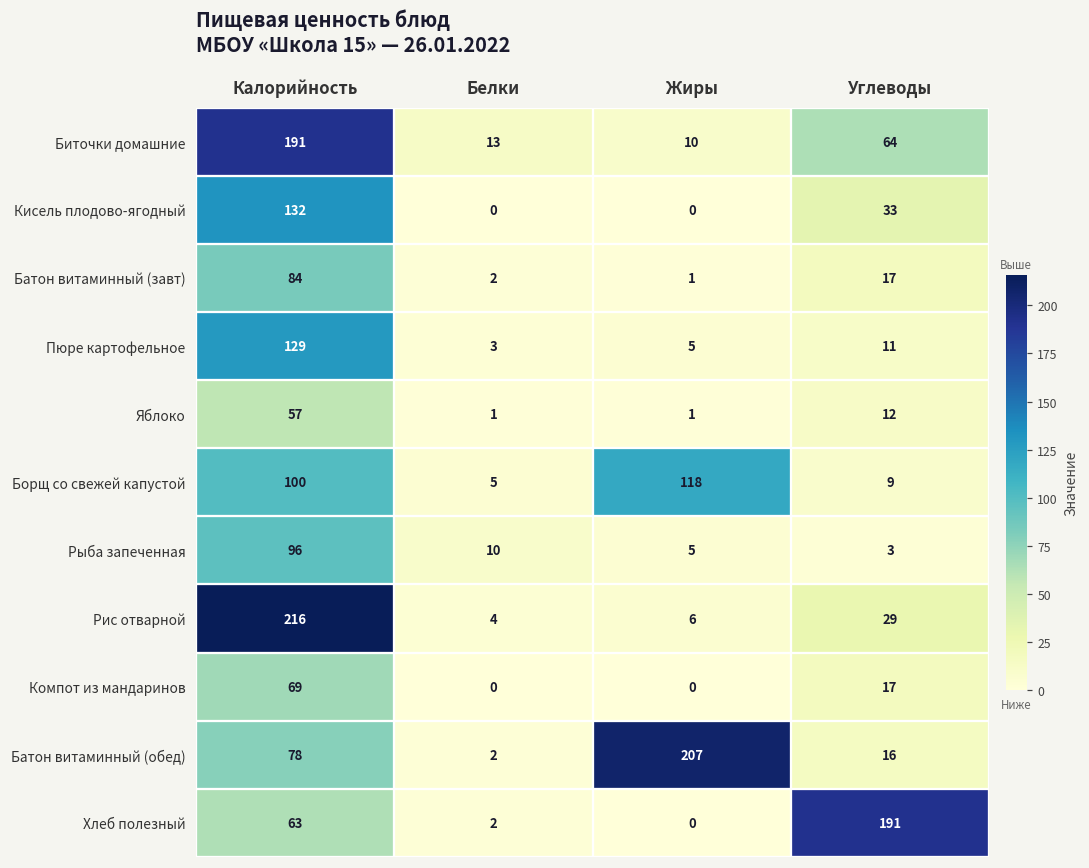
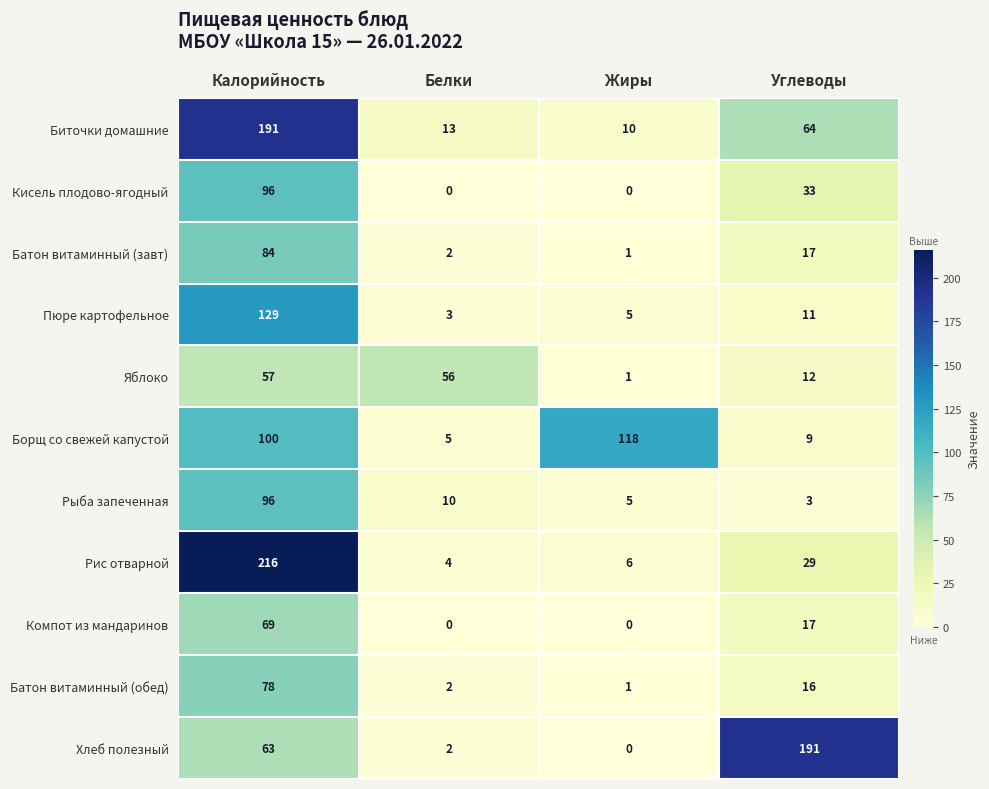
Кисель плодово-ягодный, Калорийность: 132 -> 96
Яблоко, Белки: 1 -> 56
Батон витаминный (обед), Жиры: 207 -> 1
